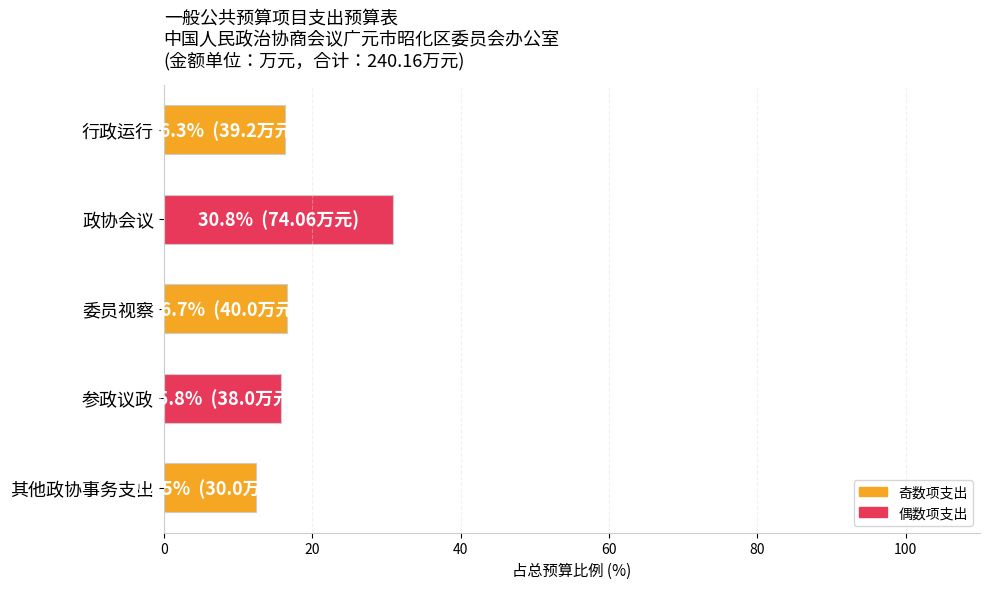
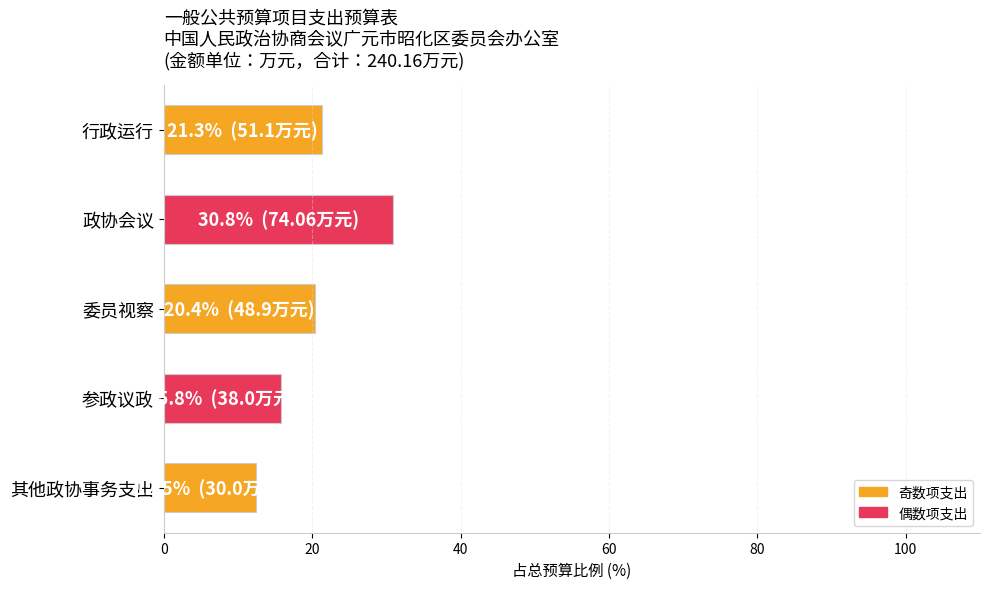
行政运行: 16.3% (39.2万元) -> 21.3% (51.1万元)
委员视察: 16.7% (40.0万元) -> 20.4% (48.9万元)
